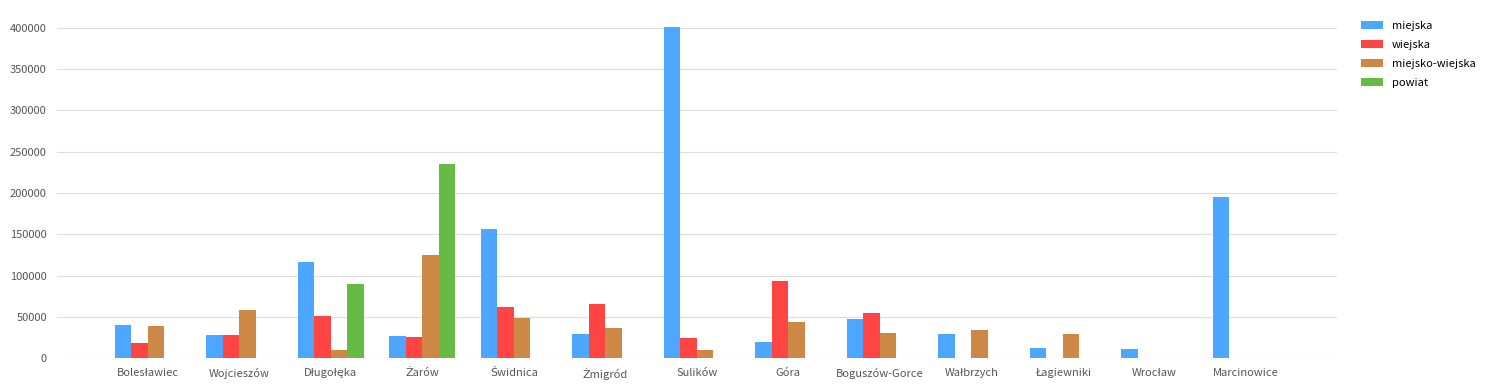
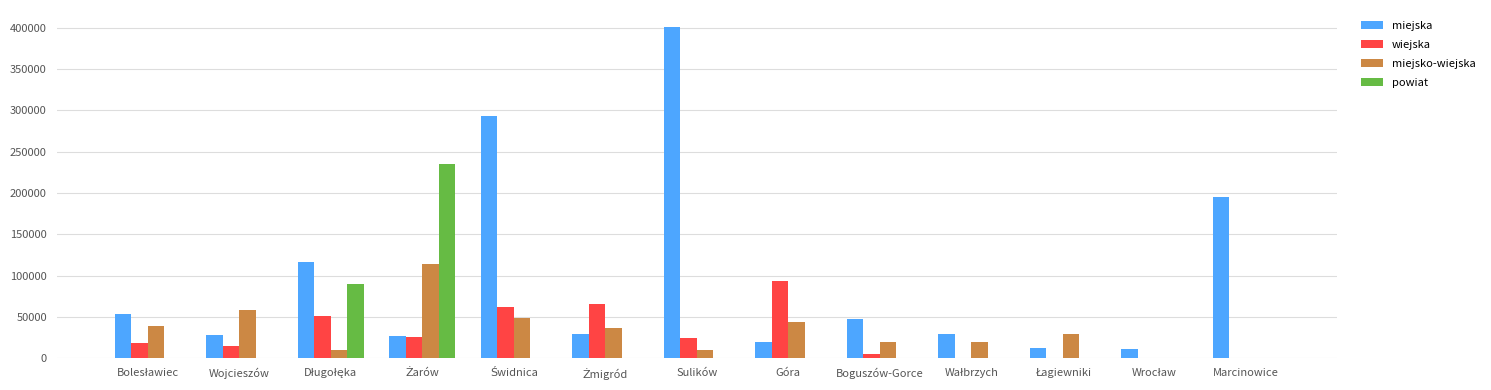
miejska, Bolesławiec: 40000 -> 50000
wiejska, Wojcieszów: 30000 -> 10000
miejsko-wiejska, Żarów: 120000 -> 110000
miejska, Świdnica: 160000 -> 290000
wiejska, Boguszów-Gorce: 60000 -> 0
miejsko-wiejska, Boguszów-Gorce: 30000 -> 20000
miejsko-wiejska, Wałbrzych: 30000 -> 20000
